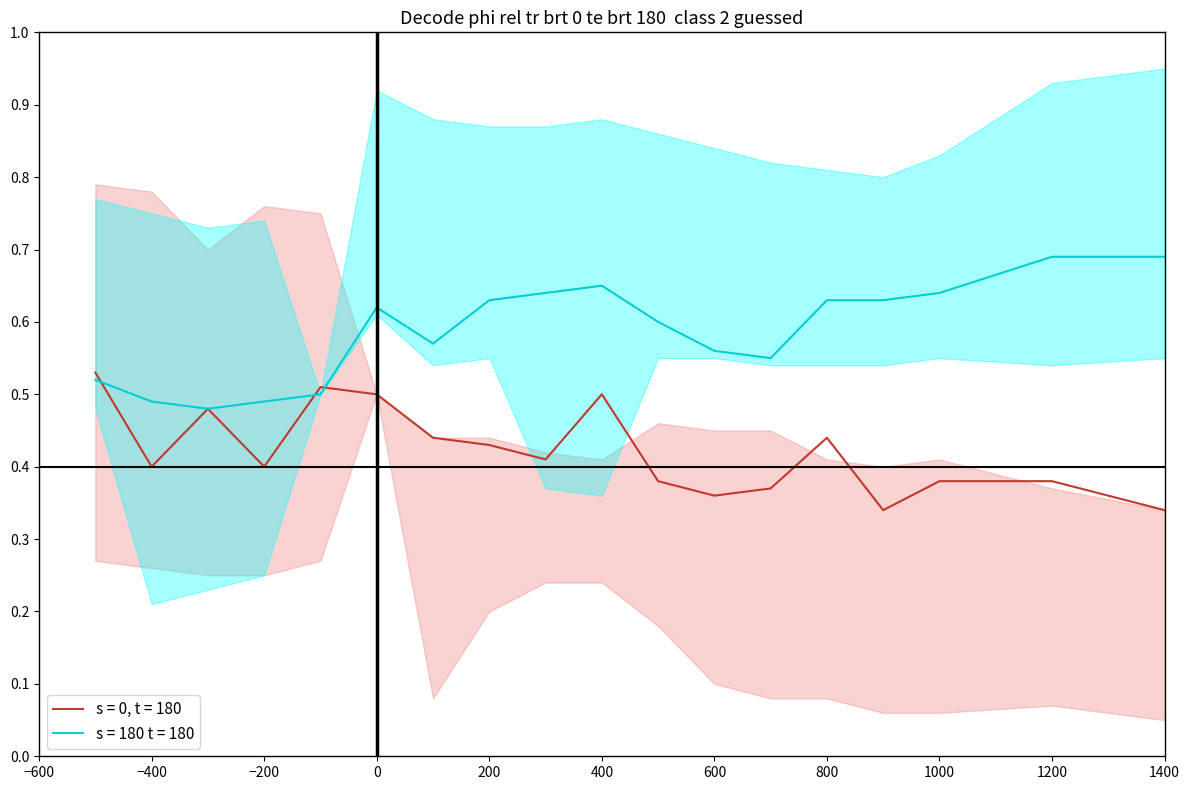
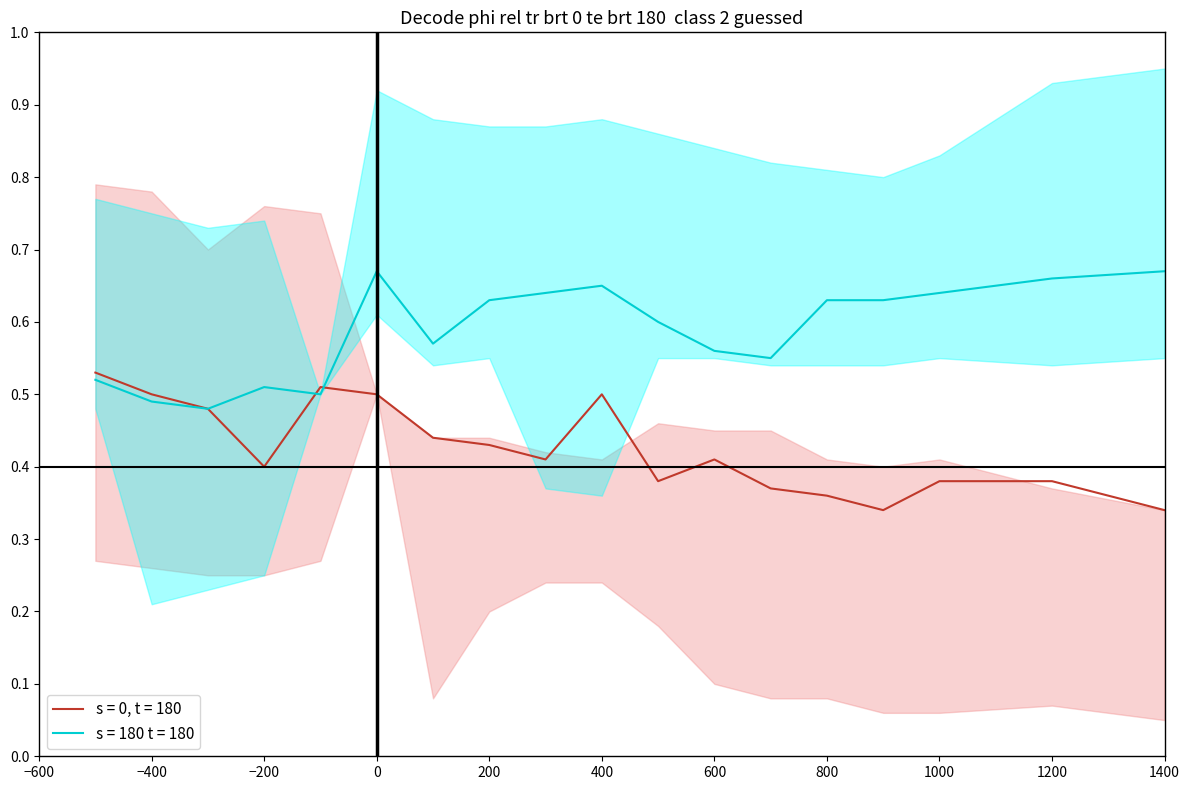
s = 0, t = 180, −400: 0.4 -> 0.5
s = 180 t = 180, −200: 0.49 -> 0.51
s = 180 t = 180, 0: 0.62 -> 0.67
s = 0, t = 180, 600: 0.36 -> 0.41
s = 0, t = 180, 800: 0.44 -> 0.36
s = 180 t = 180, 1200: 0.69 -> 0.66
s = 180 t = 180, 1400: 0.69 -> 0.67
